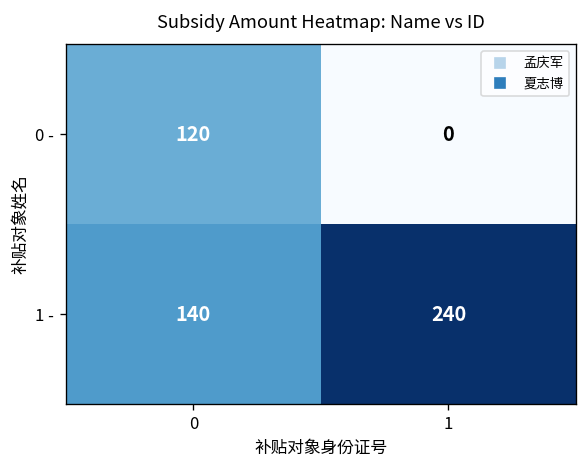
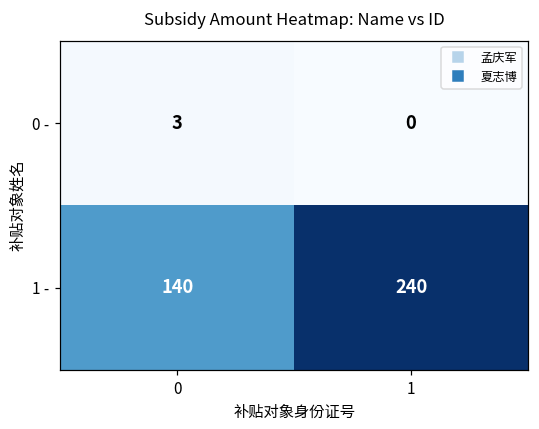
0 -, 0: 120 -> 3
